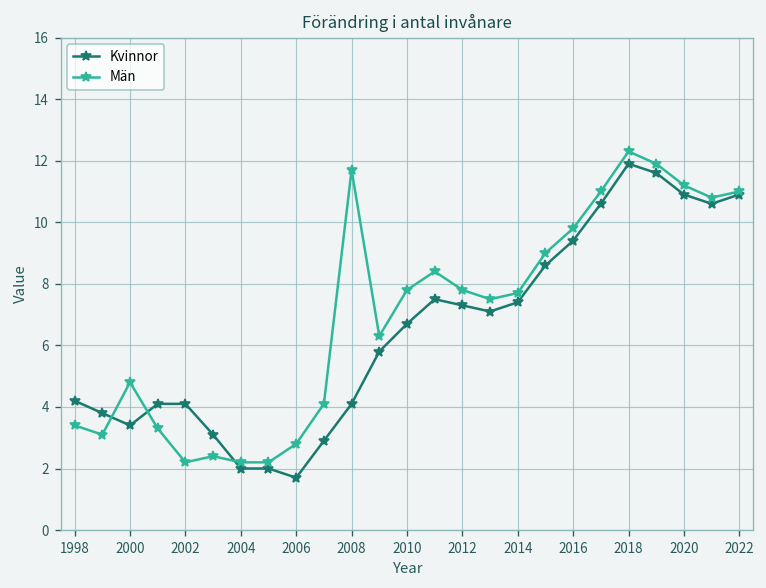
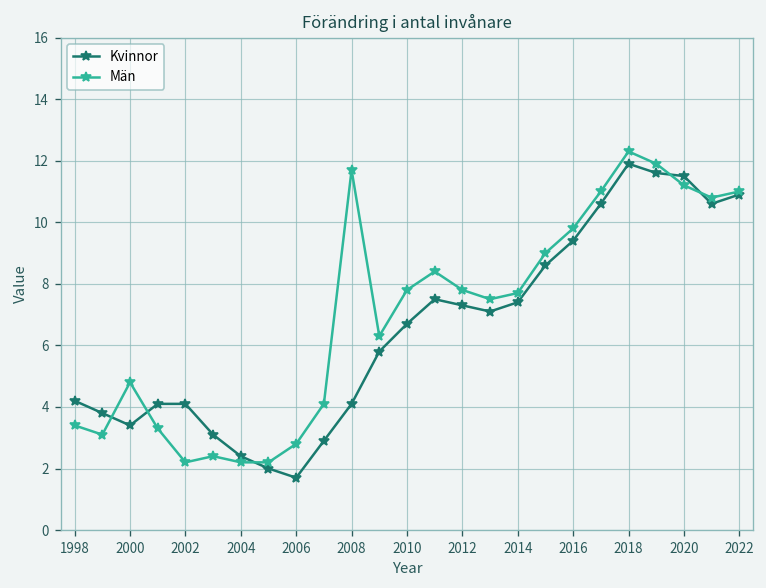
Kvinnor, 2004: 2.0 -> 2.4
Kvinnor, 2020: 10.9 -> 11.5
